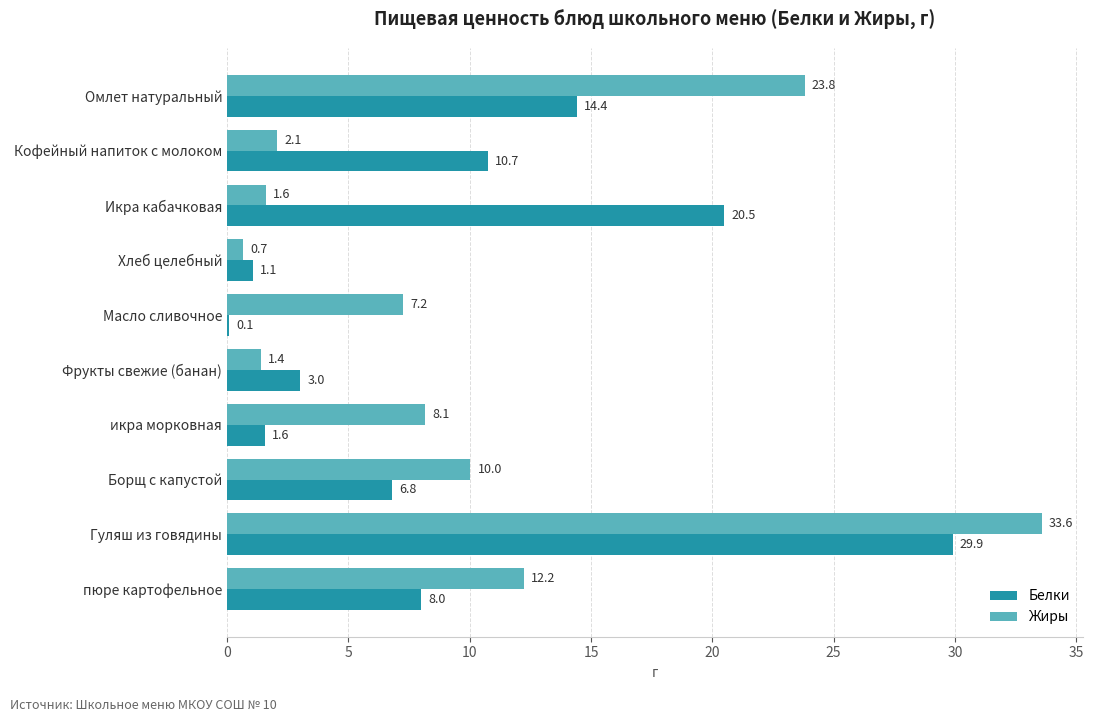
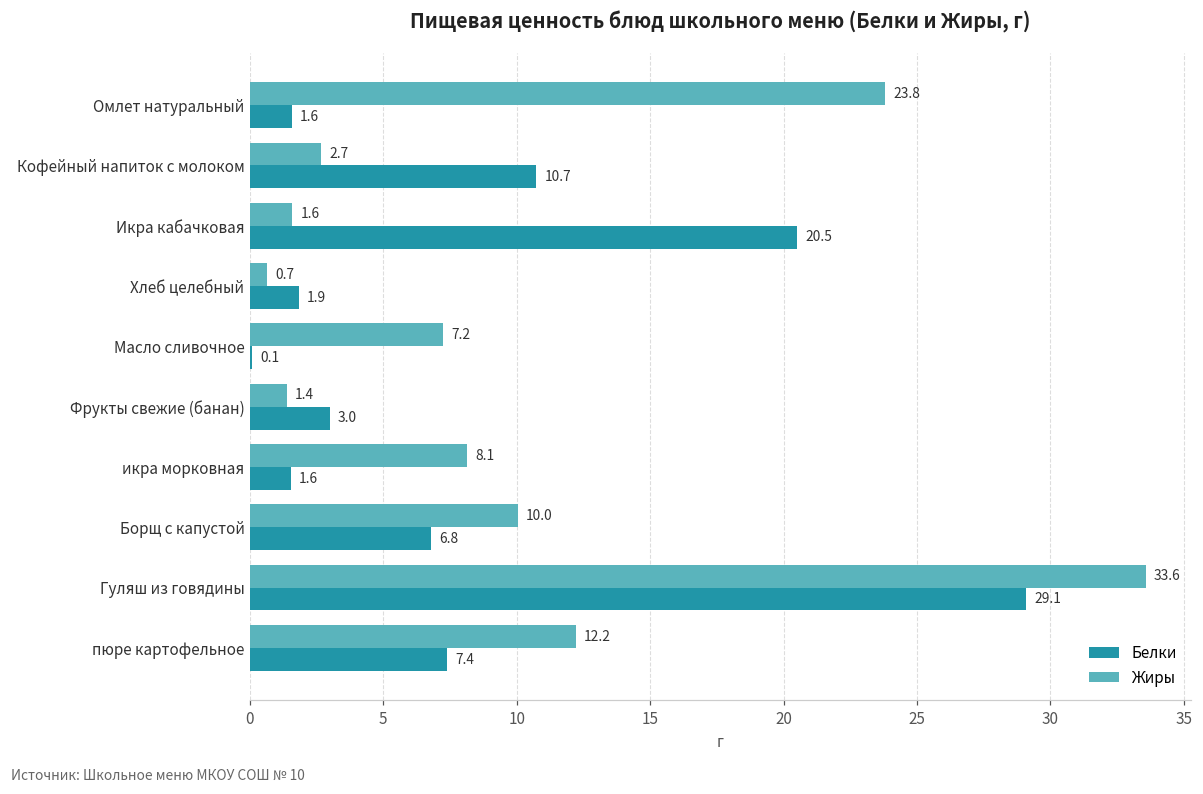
Белки, Омлет натуральный: 14.4 -> 1.6
Жиры, Кофейный напиток с молоком: 2.1 -> 2.7
Белки, Хлеб целебный: 1.1 -> 1.9
Белки, Гуляш из говядины: 29.9 -> 29.1
Белки, пюре картофельное: 8.0 -> 7.4
